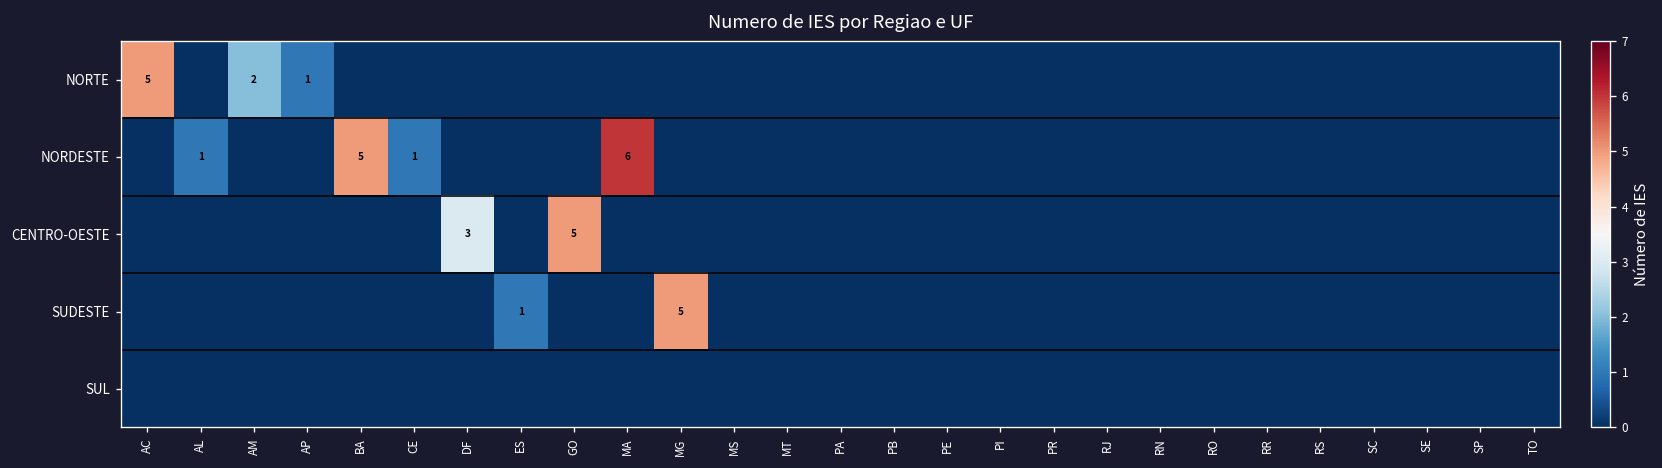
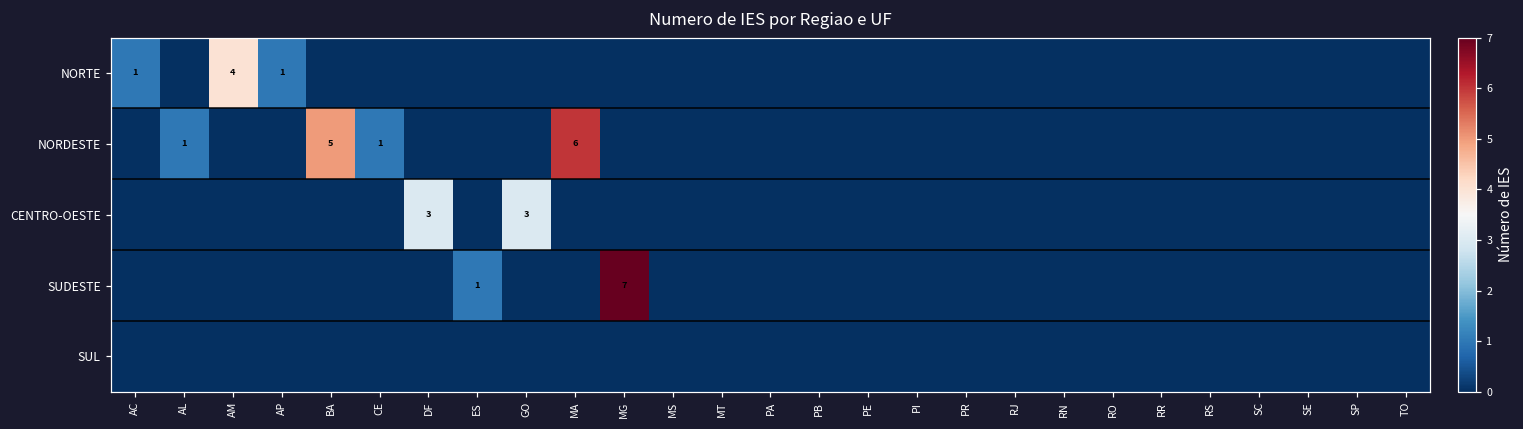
NORTE, AC: 5 -> 1
NORTE, AM: 2 -> 4
CENTRO-OESTE, GO: 5 -> 3
SUDESTE, MG: 5 -> 7
